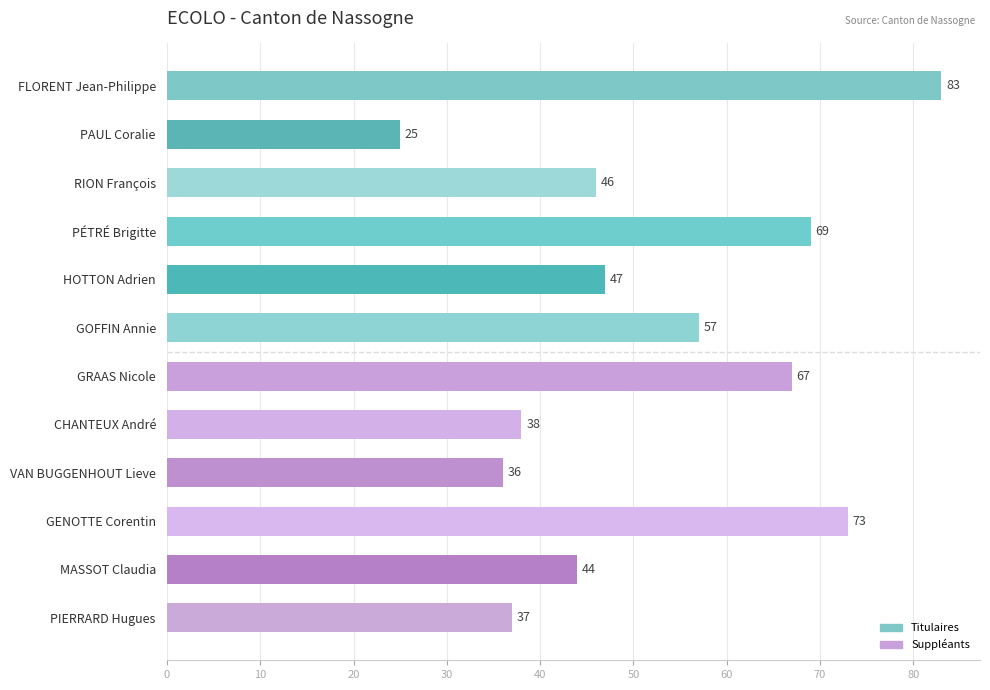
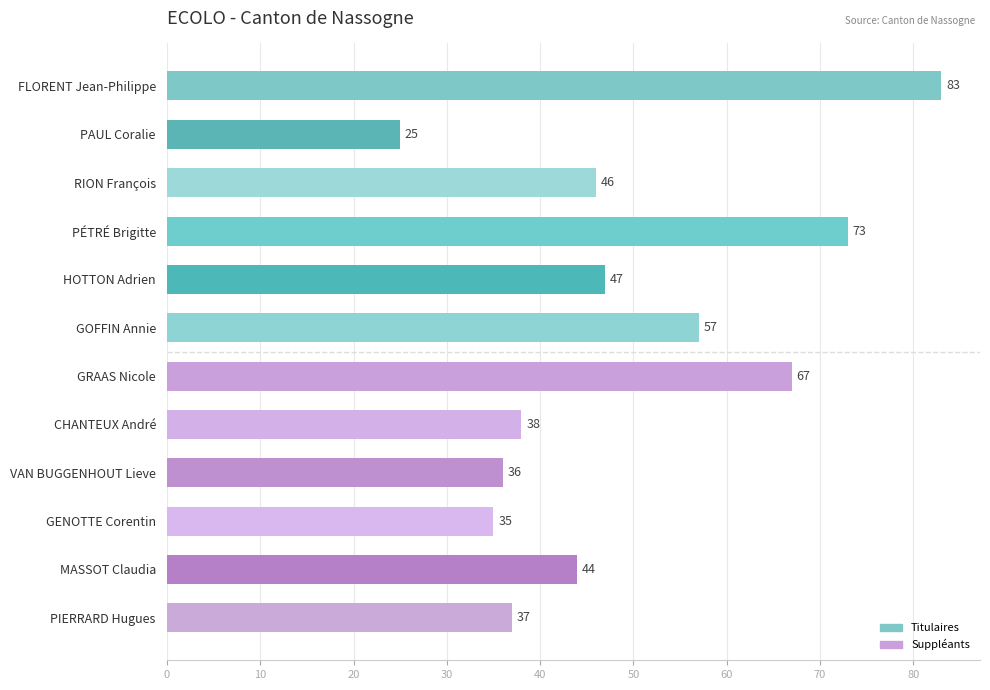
PÉTRÉ Brigitte: 69 -> 73
GENOTTE Corentin: 73 -> 35
